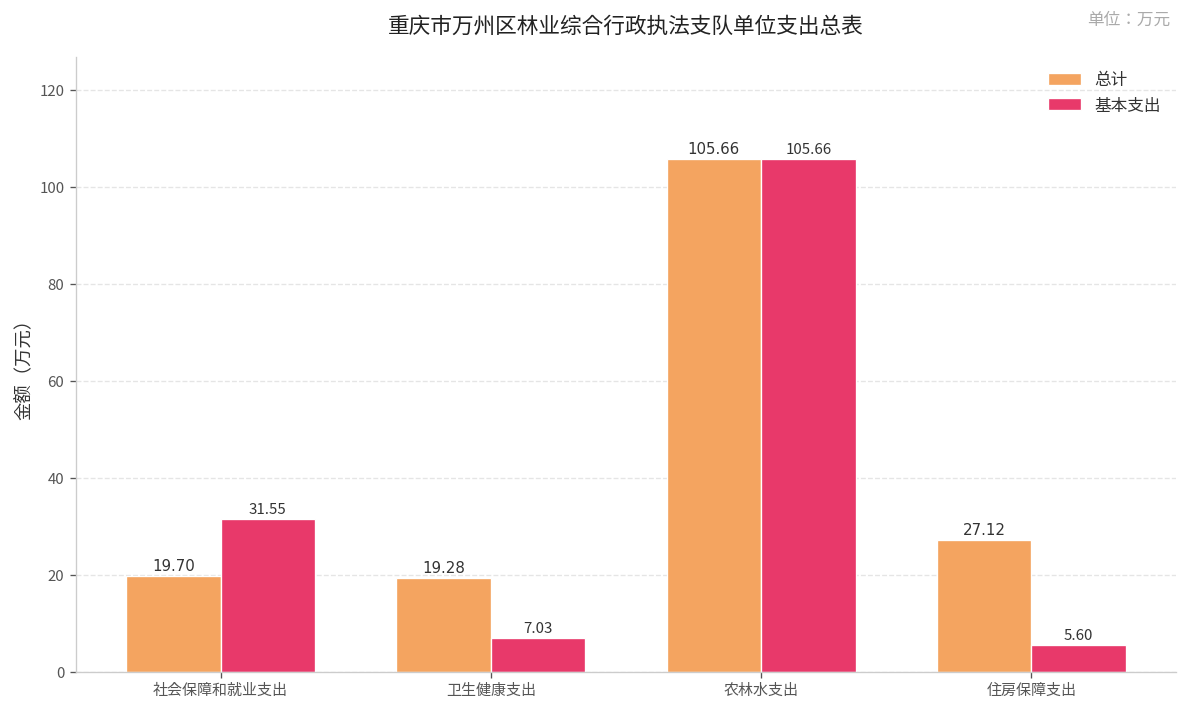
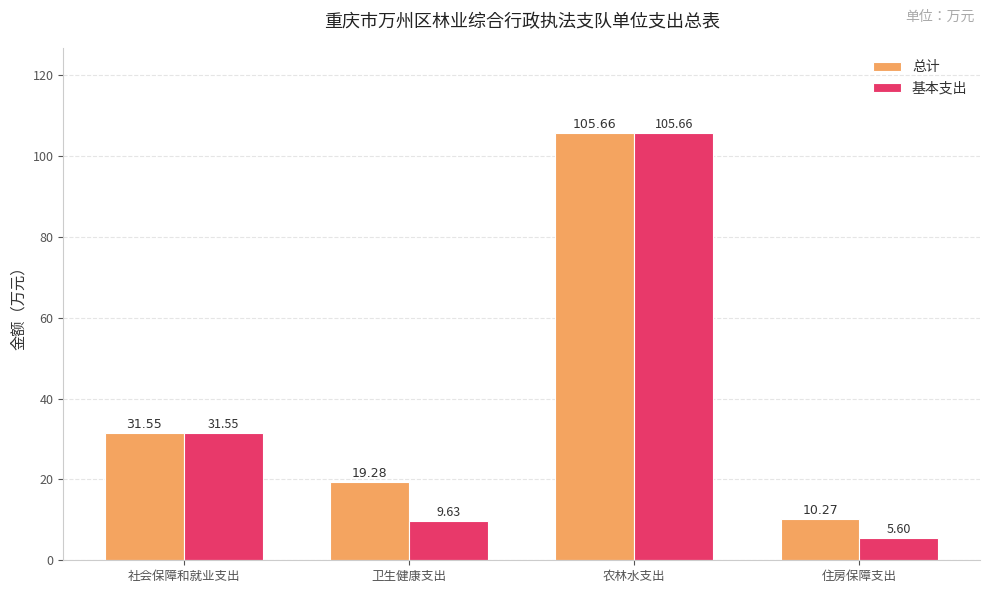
总计, 社会保障和就业支出: 19.70 -> 31.55
基本支出, 卫生健康支出: 7.03 -> 9.63
总计, 住房保障支出: 27.12 -> 10.27
